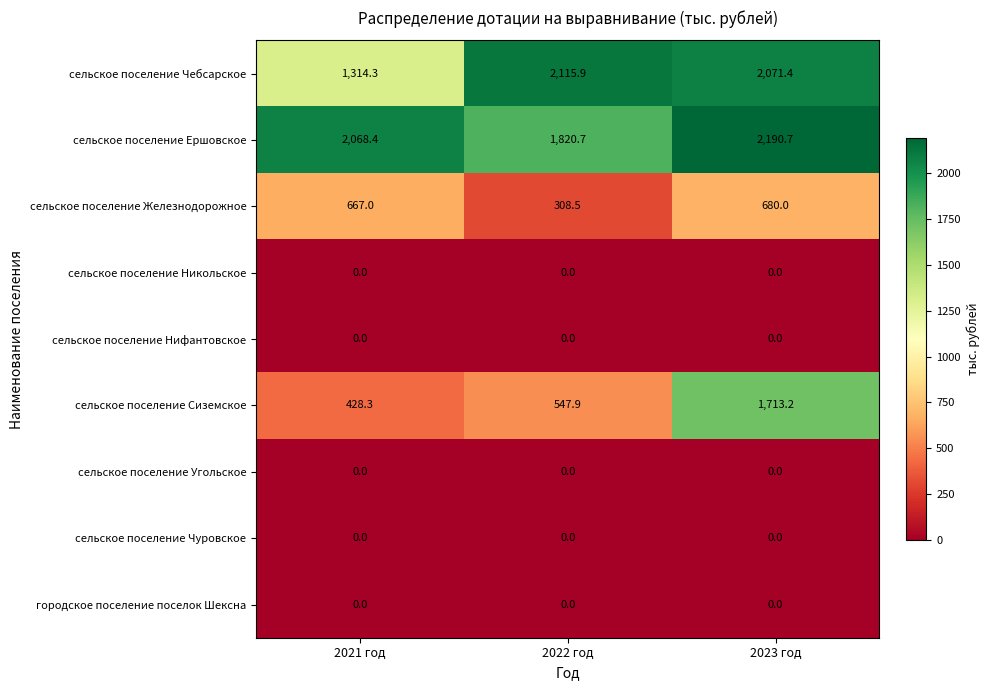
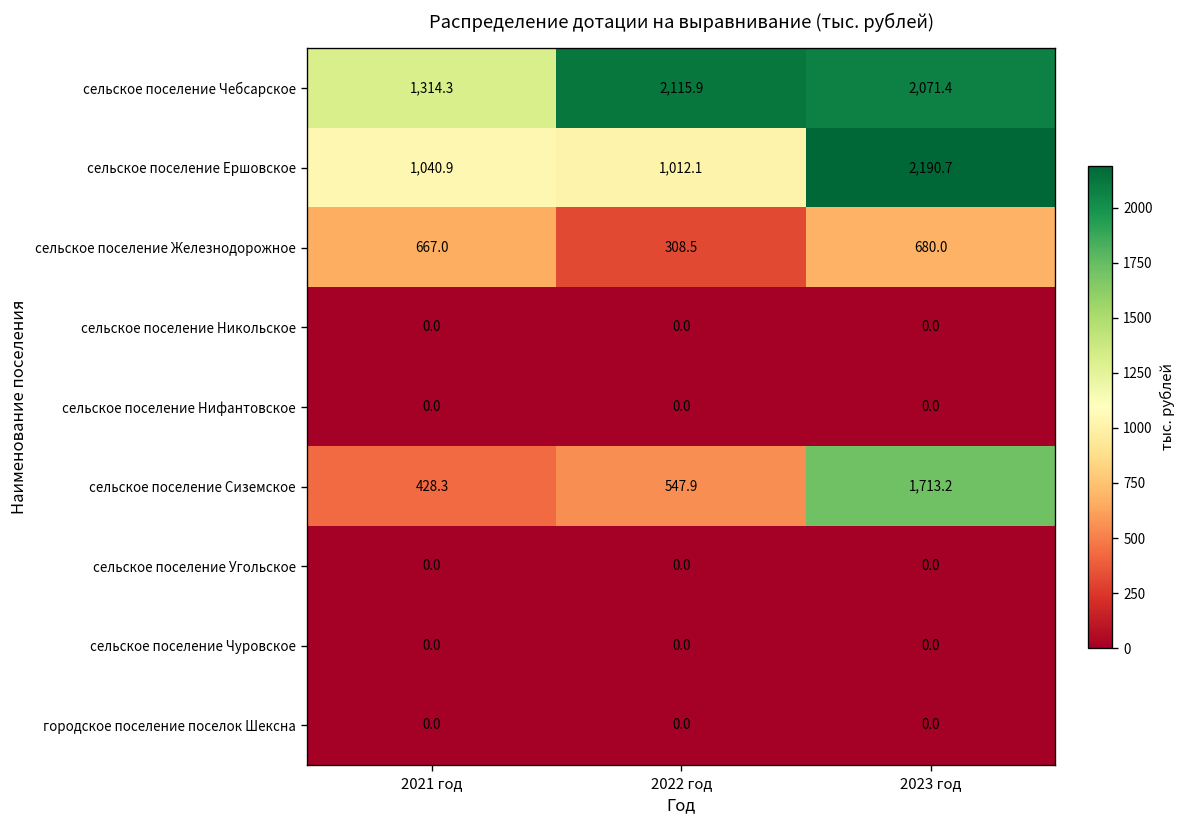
сельское поселение Ершовское, 2021 год: 2,068.4 -> 1,040.9
сельское поселение Ершовское, 2022 год: 1,820.7 -> 1,012.1
